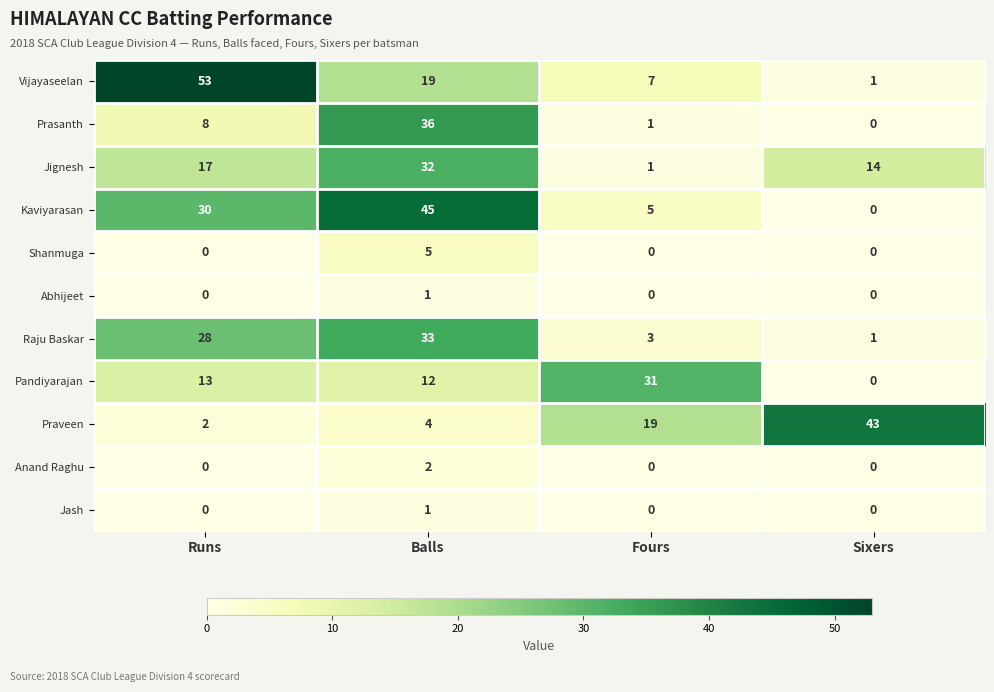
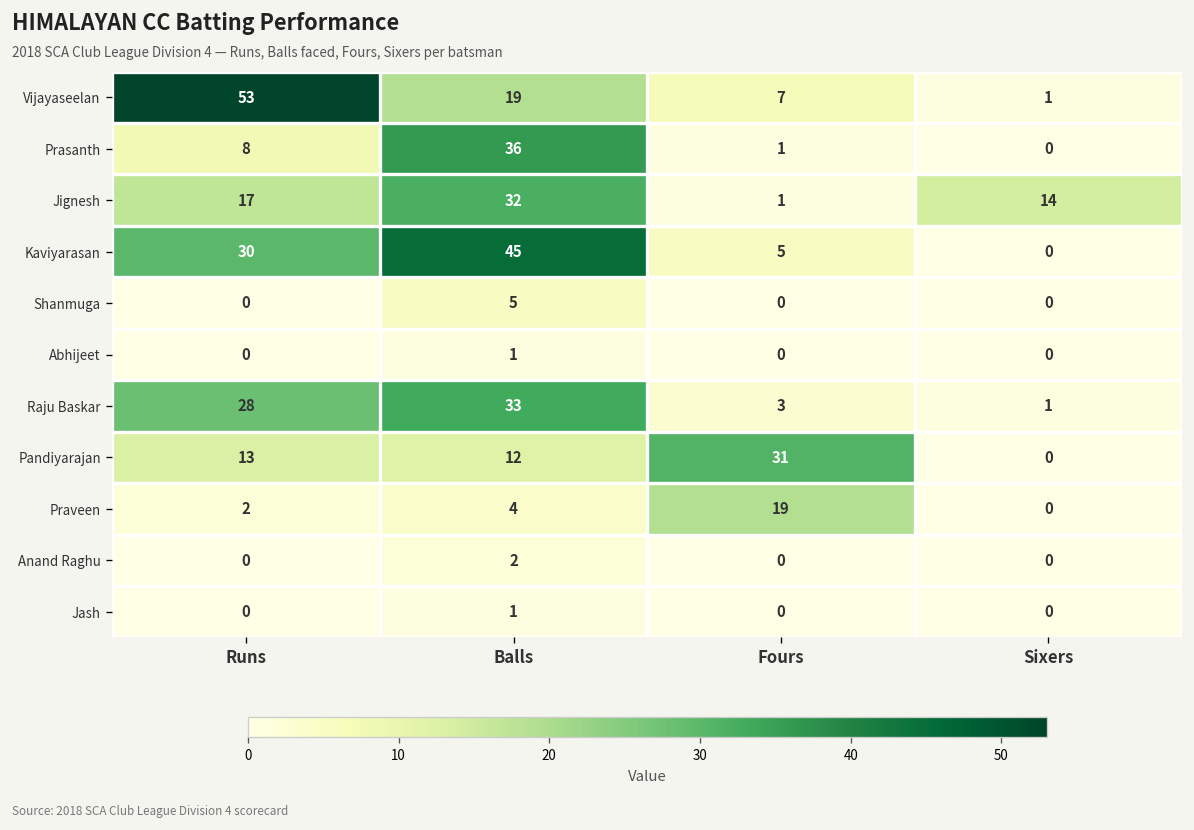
Praveen, Sixers: 43 -> 0
